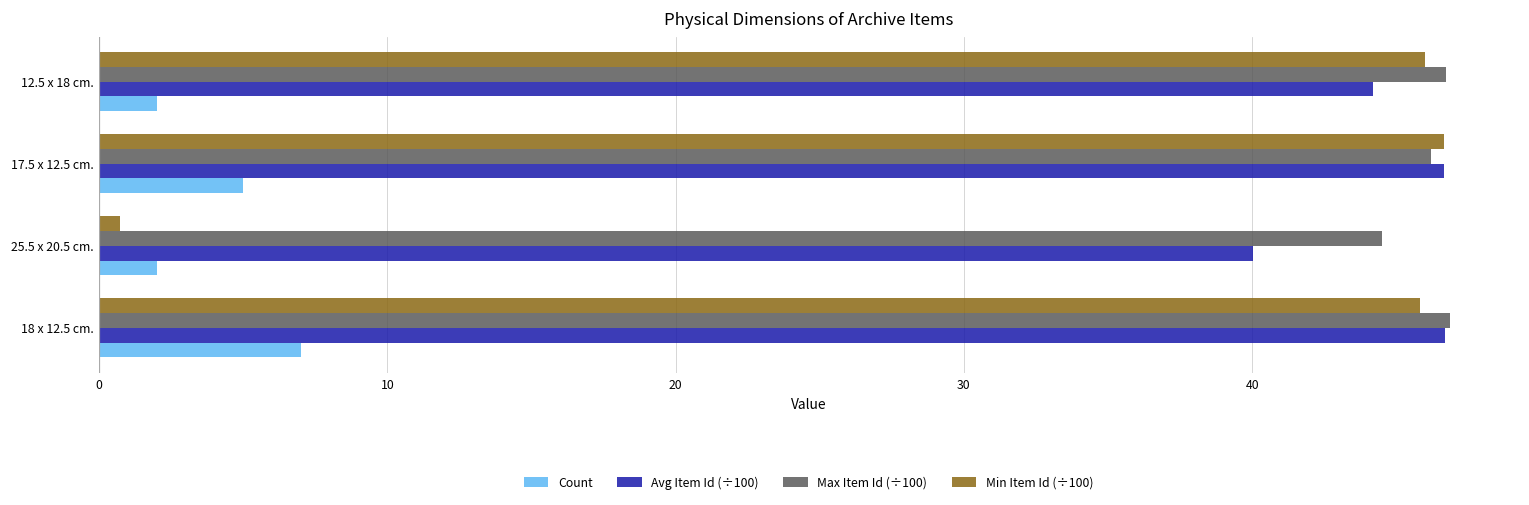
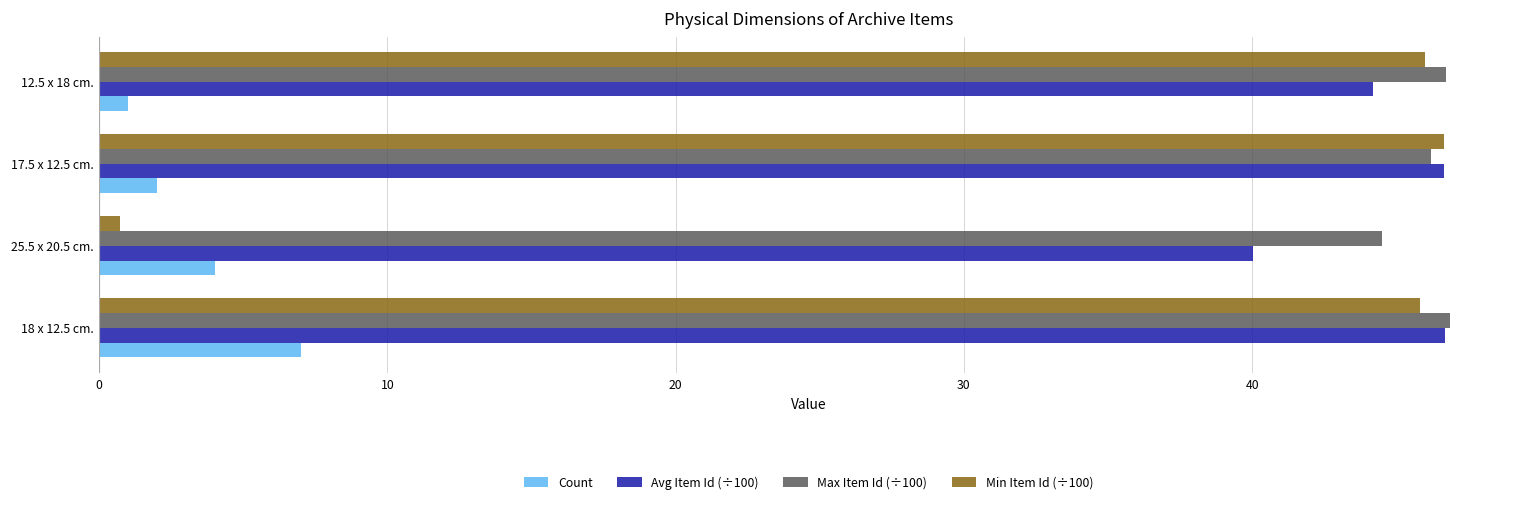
Count, 12.5 x 18 cm.: 2 -> 1
Count, 17.5 x 12.5 cm.: 5 -> 2
Count, 25.5 x 20.5 cm.: 2 -> 4
